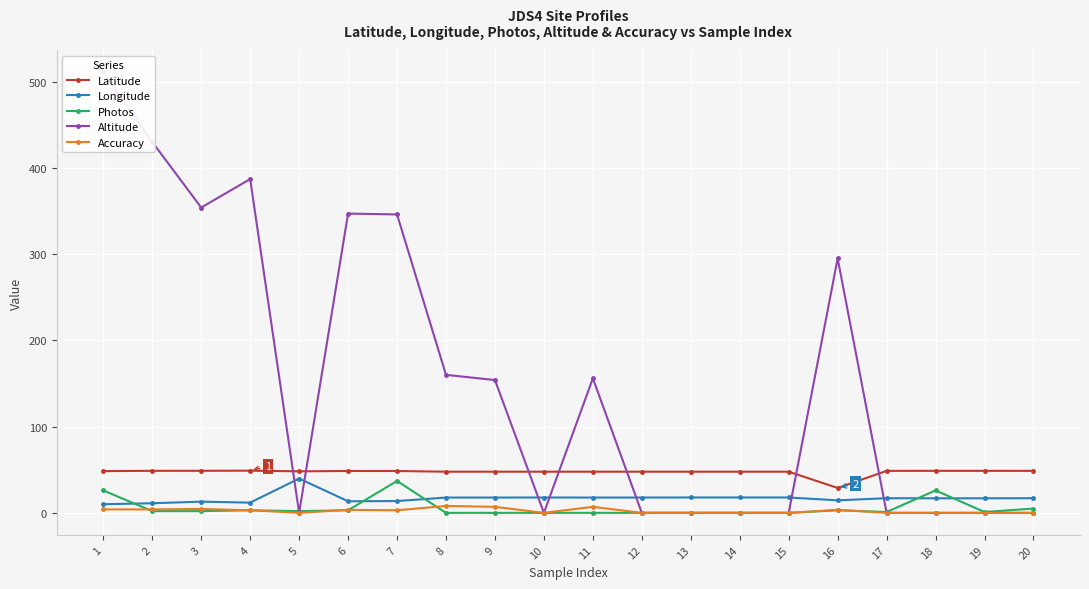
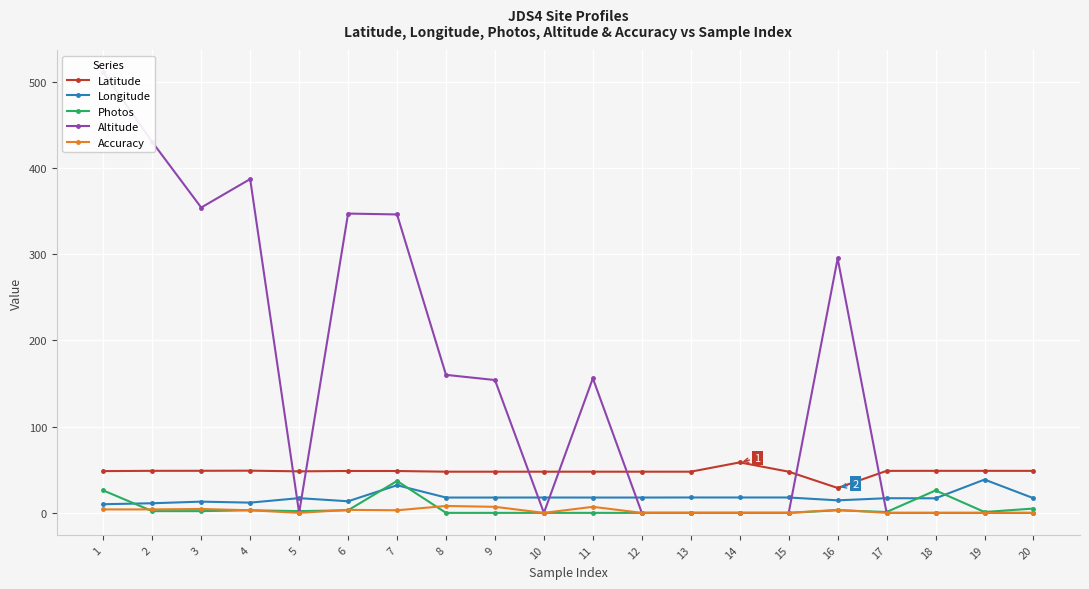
Longitude, 5: 40 -> 20
Longitude, 7: 10 -> 30
Latitude, 14: 50 -> 60
Longitude, 19: 20 -> 40
